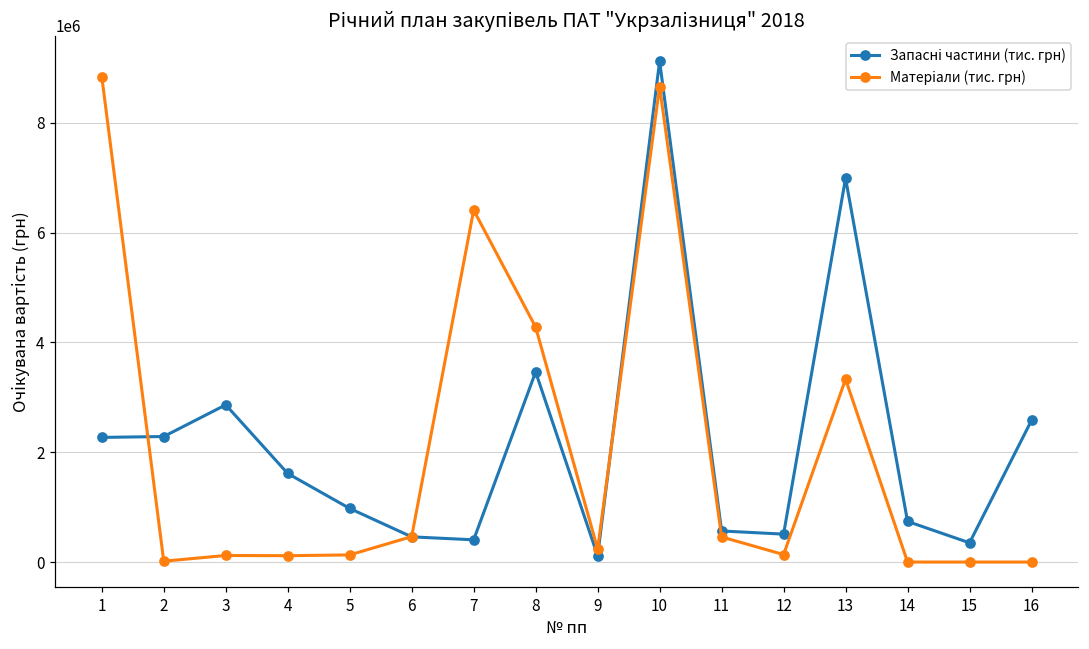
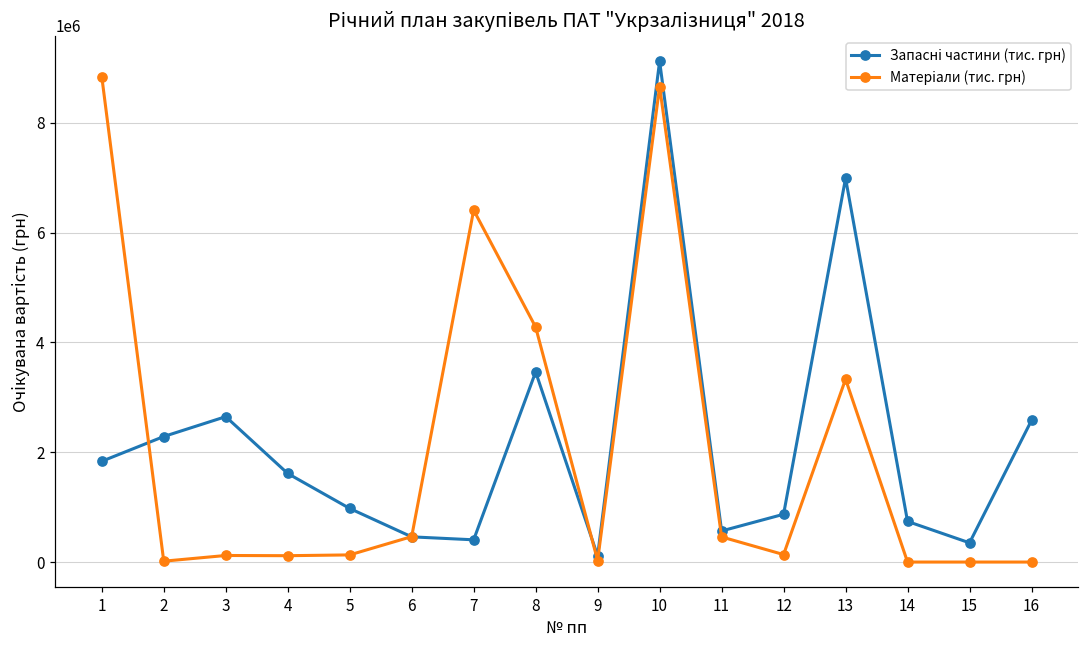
Запасні частини (тис. грн), 1: 2300000 -> 1800000
Запасні частини (тис. грн), 3: 2900000 -> 2600000
Матеріали (тис. грн), 9: 200000 -> 0
Запасні частини (тис. грн), 12: 500000 -> 900000
